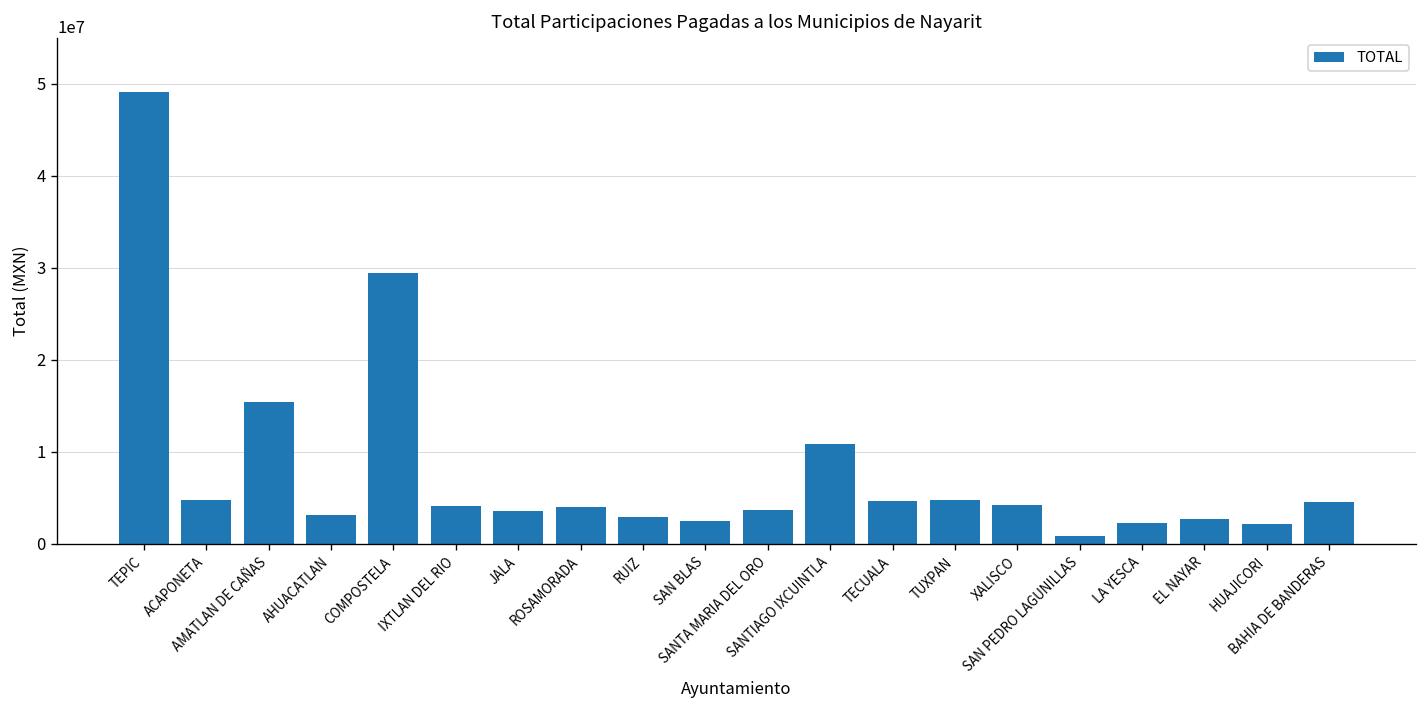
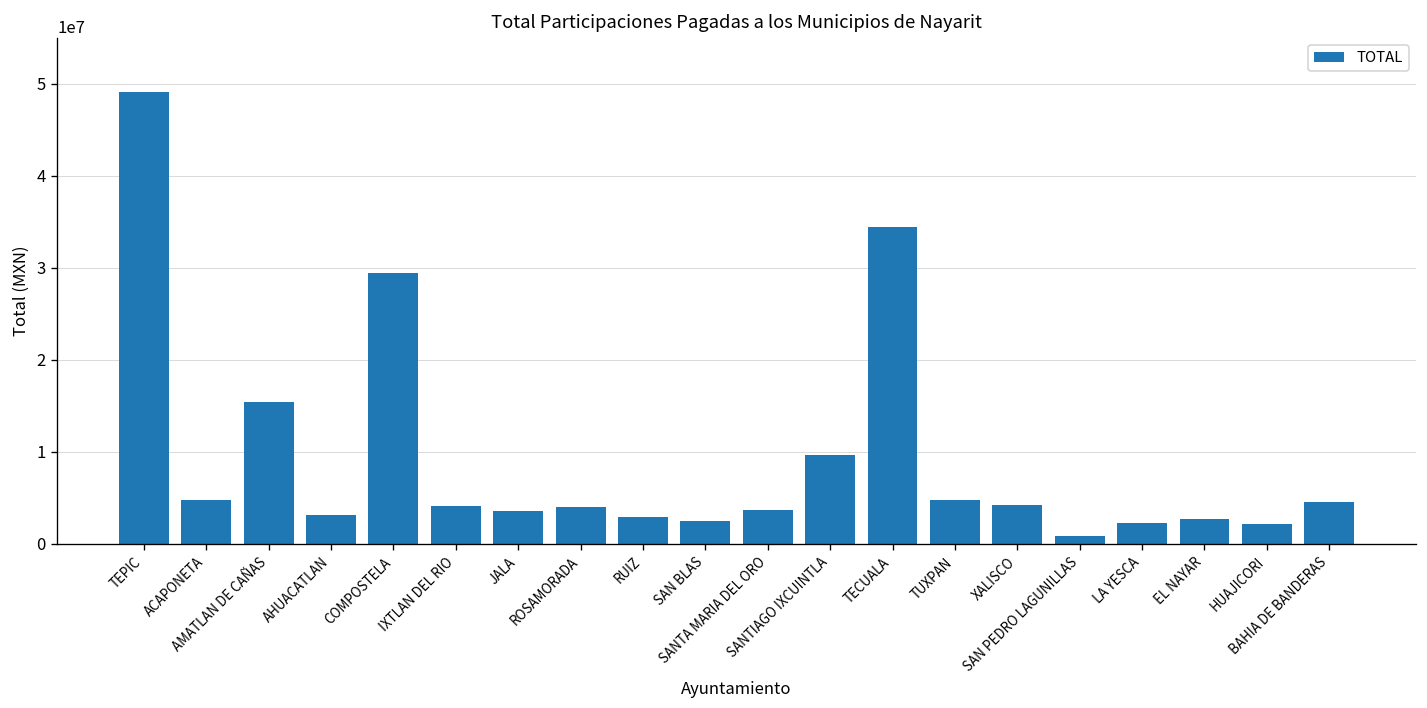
SANTIAGO IXCUINTLA: 11000000 -> 10000000
TECUALA: 5000000 -> 34000000
